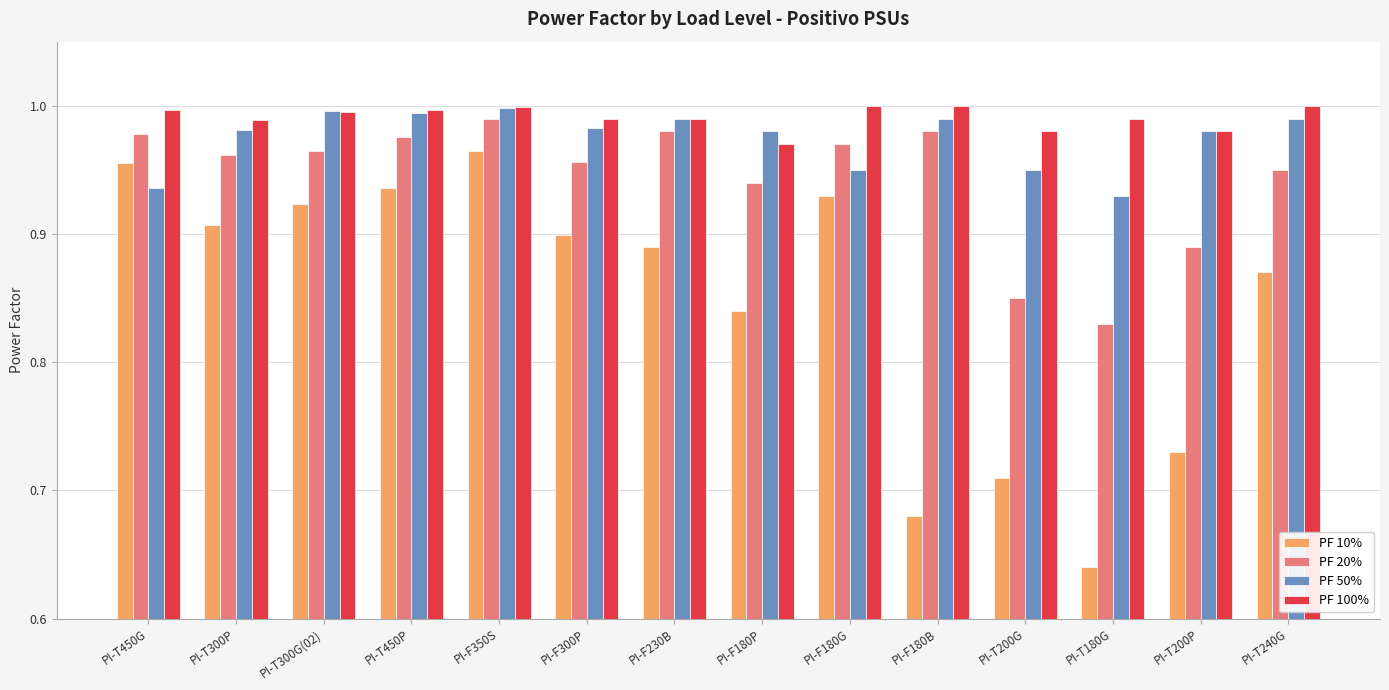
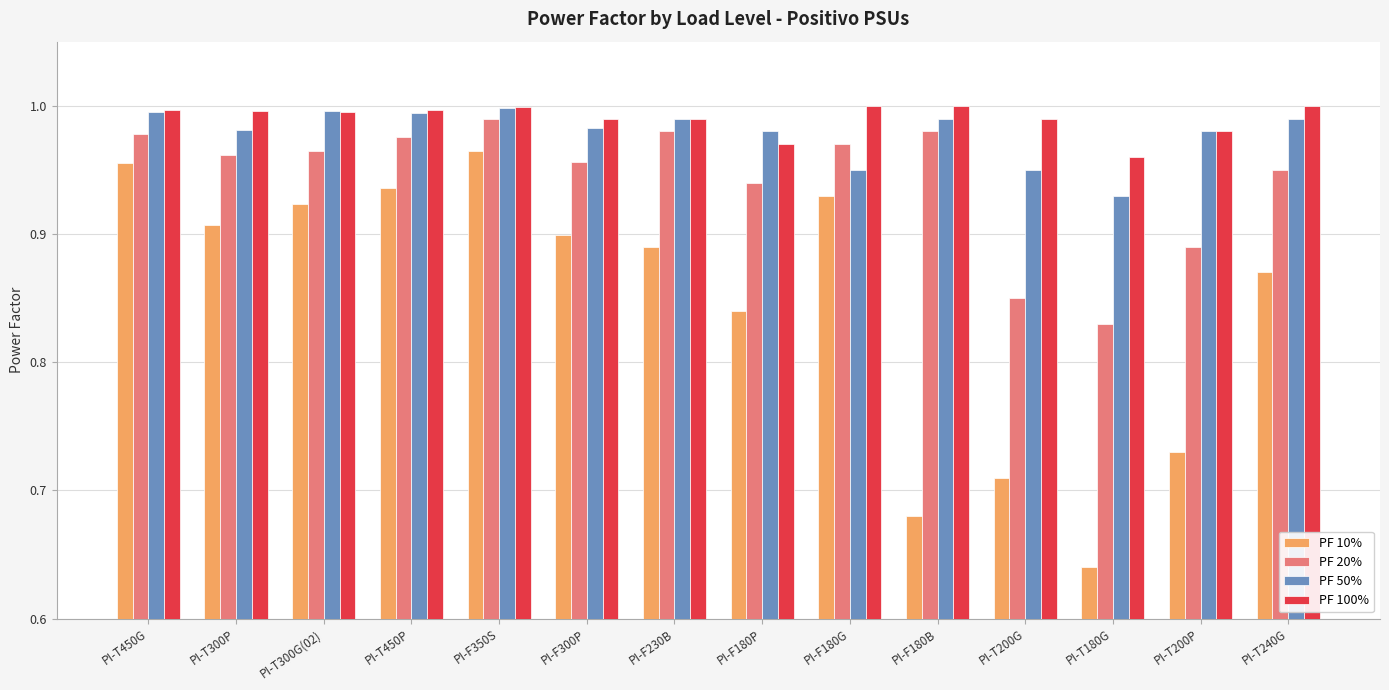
PF 50%, PI-T450G: 0.936 -> 0.995
PF 100%, PI-T300P: 0.989 -> 0.996
PF 100%, PI-T200G: 0.98 -> 0.99
PF 100%, PI-T180G: 0.99 -> 0.96
